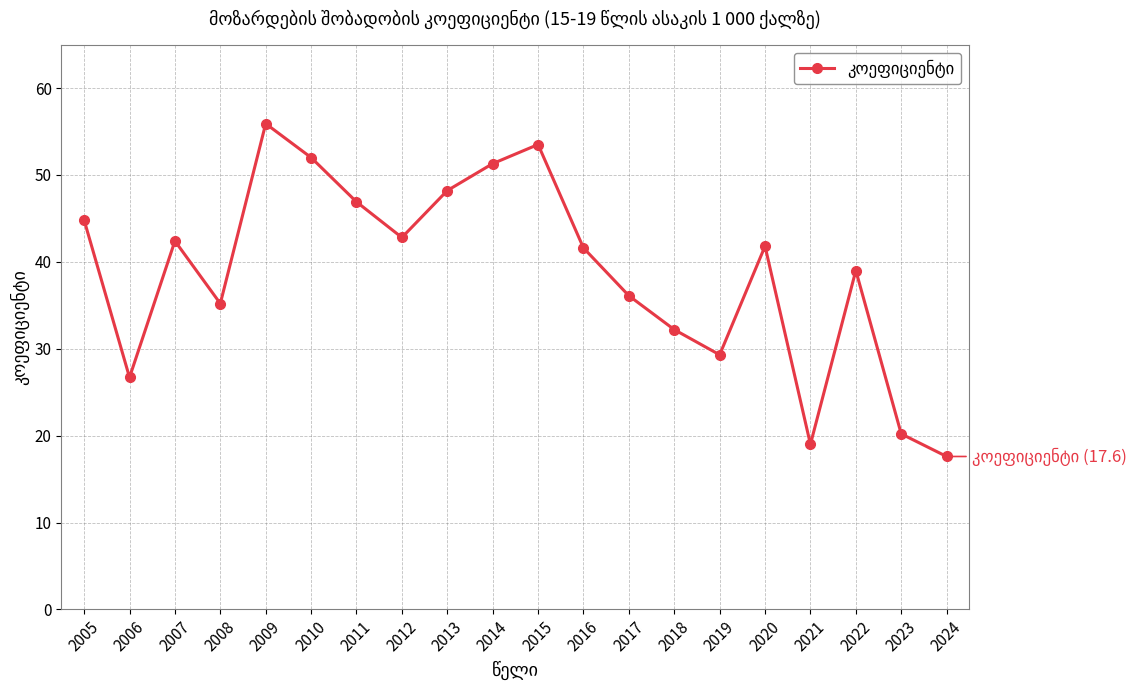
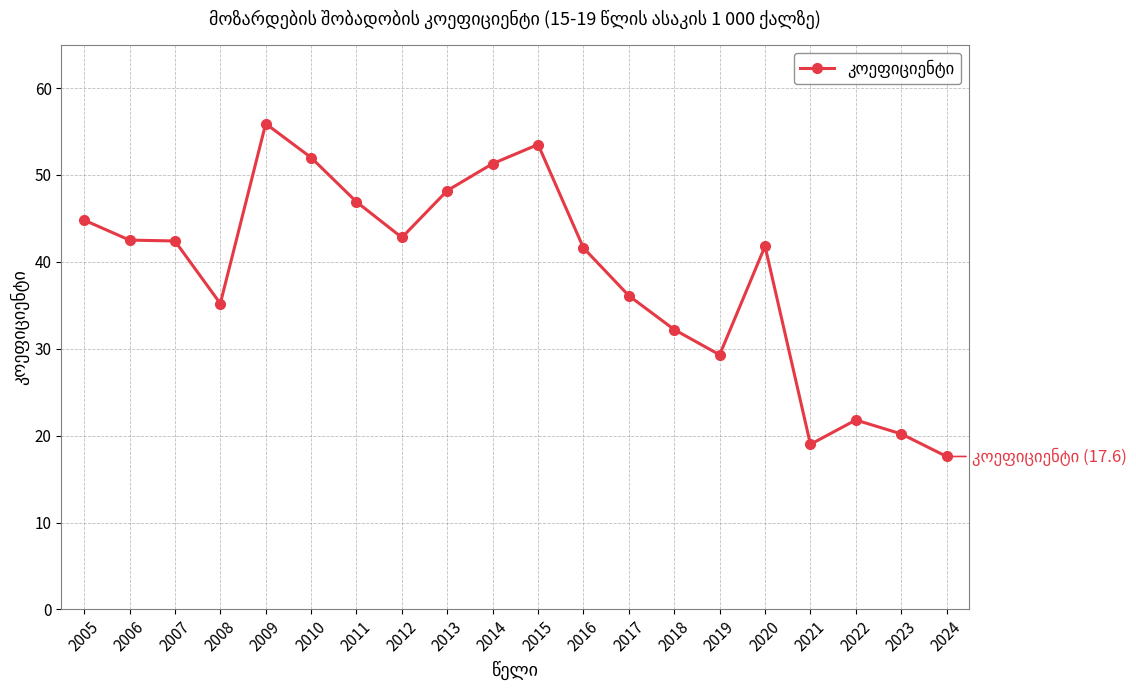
2006: 27 -> 43
2022: 39 -> 22
